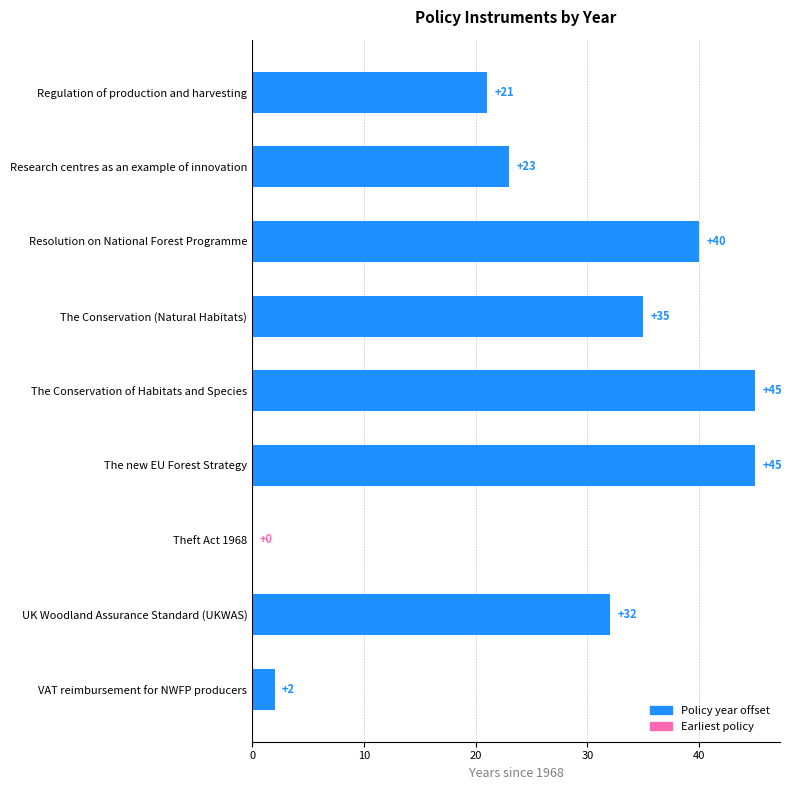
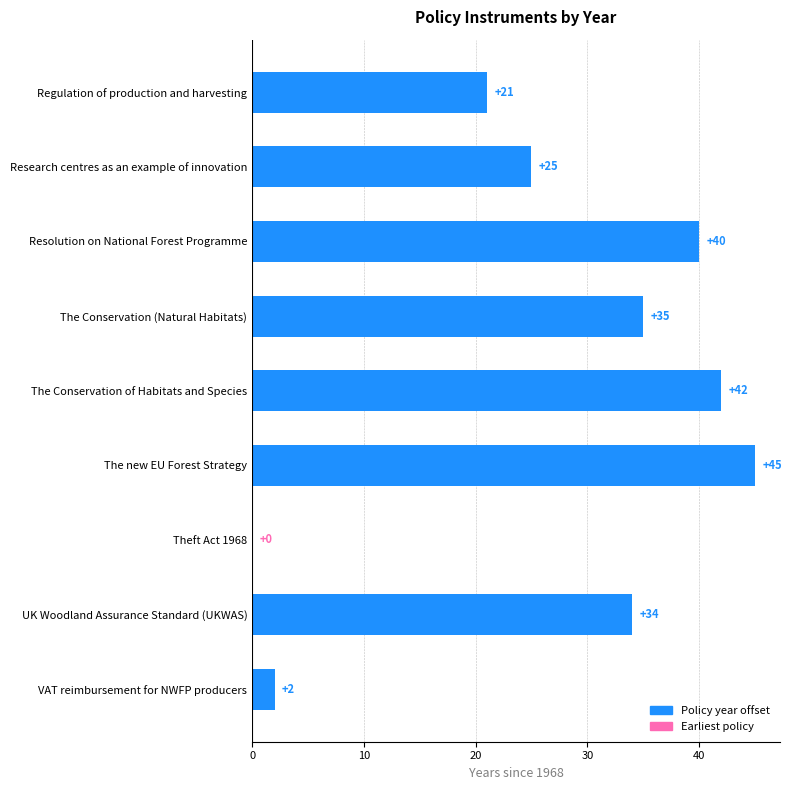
Research centres as an example of innovation: +23 -> +25
The Conservation of Habitats and Species: +45 -> +42
UK Woodland Assurance Standard (UKWAS): +32 -> +34
